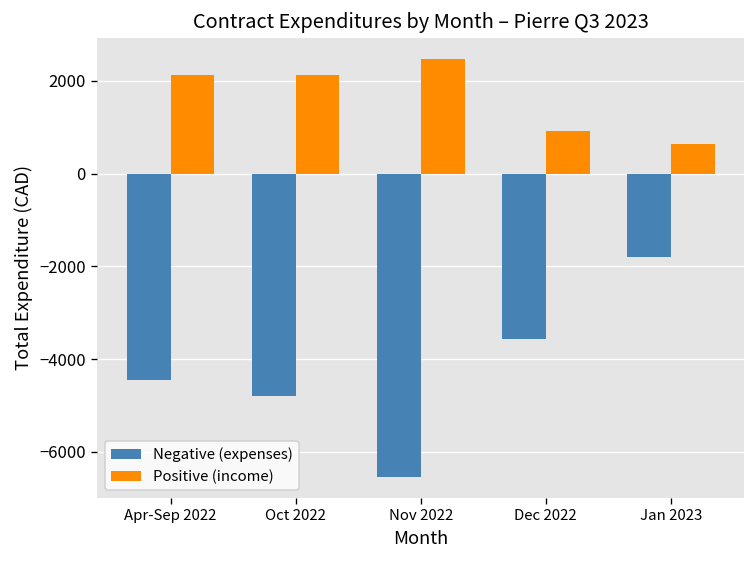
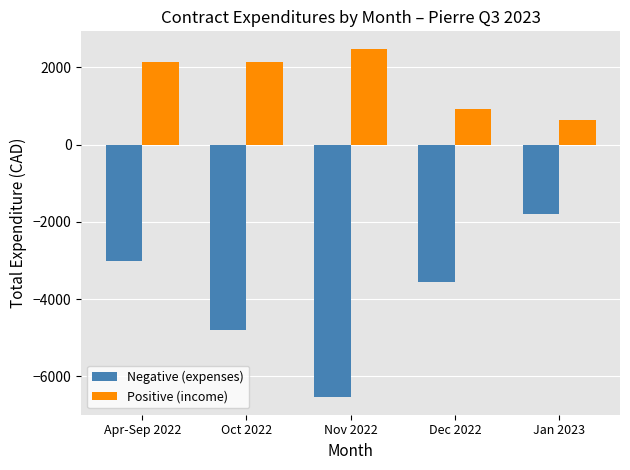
Negative (expenses), Apr-Sep 2022: -4400 -> -3000
